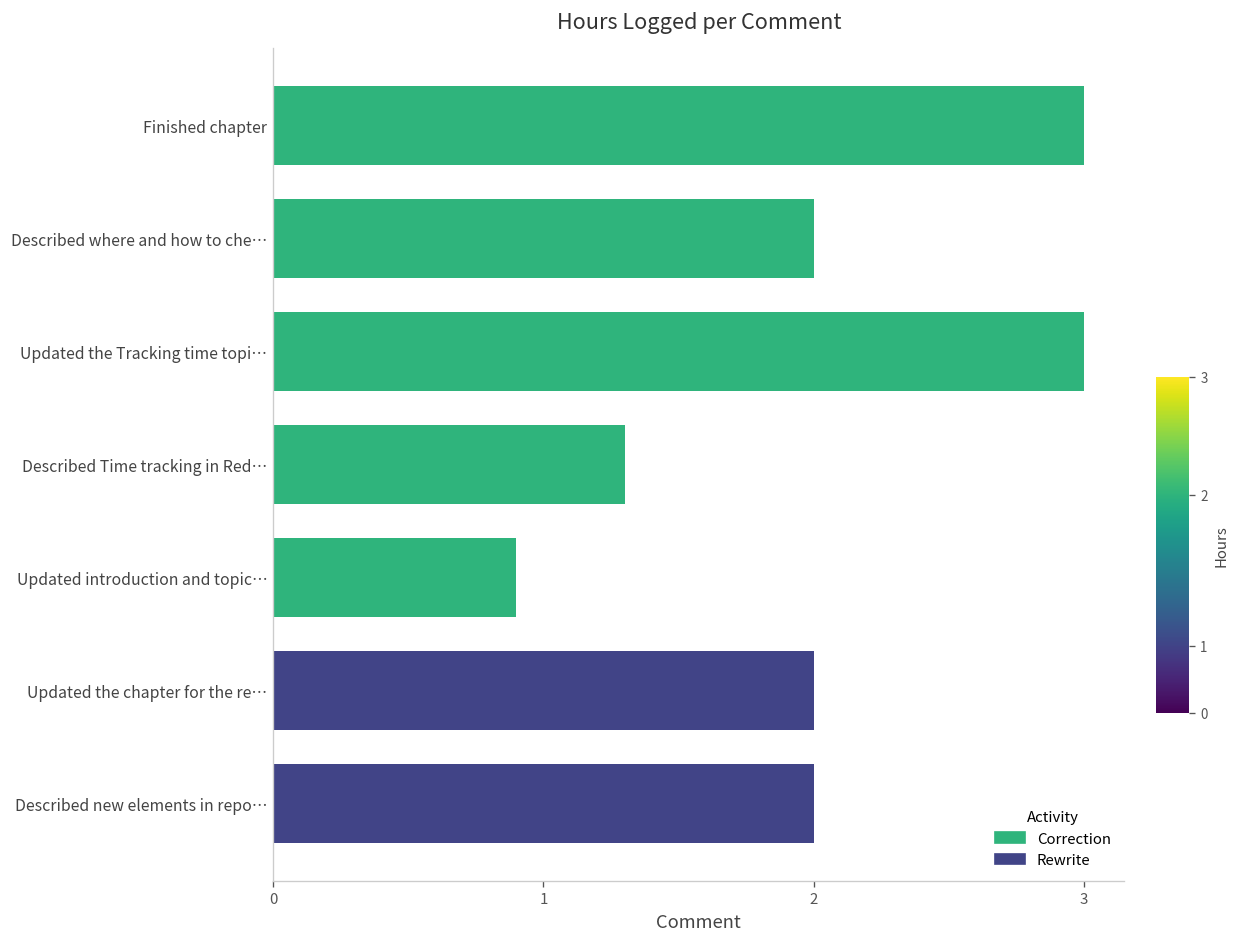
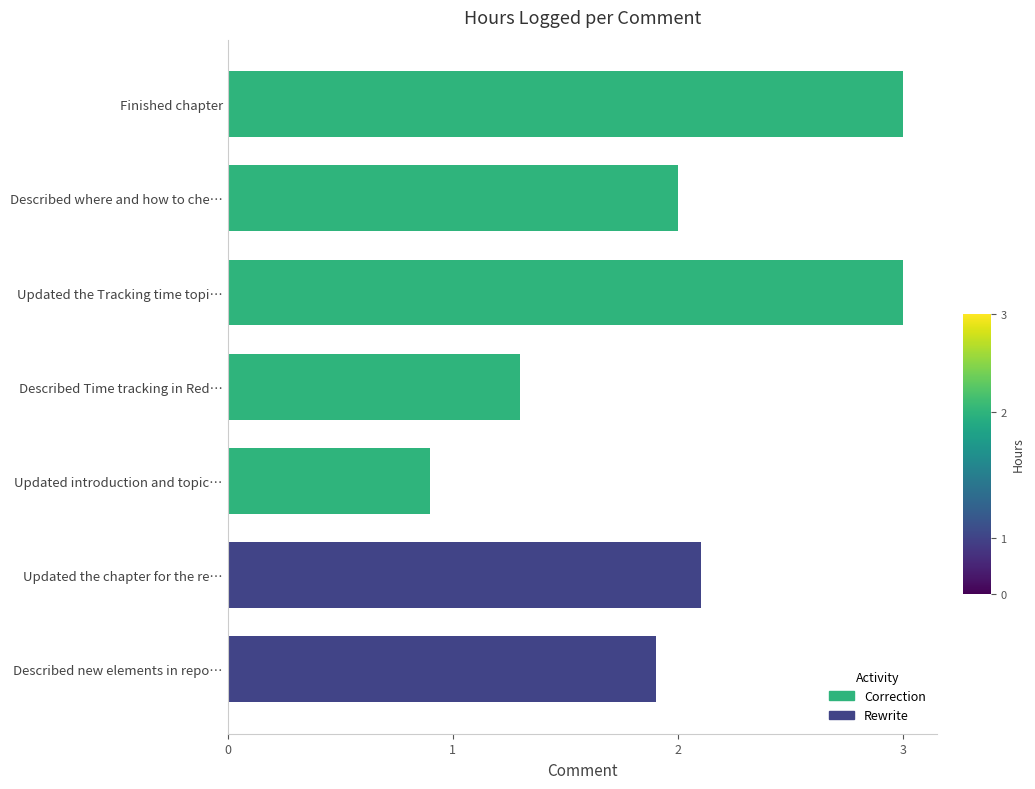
Updated the chapter for the re…: 2.0 -> 2.1
Described new elements in repo…: 2.0 -> 1.9
